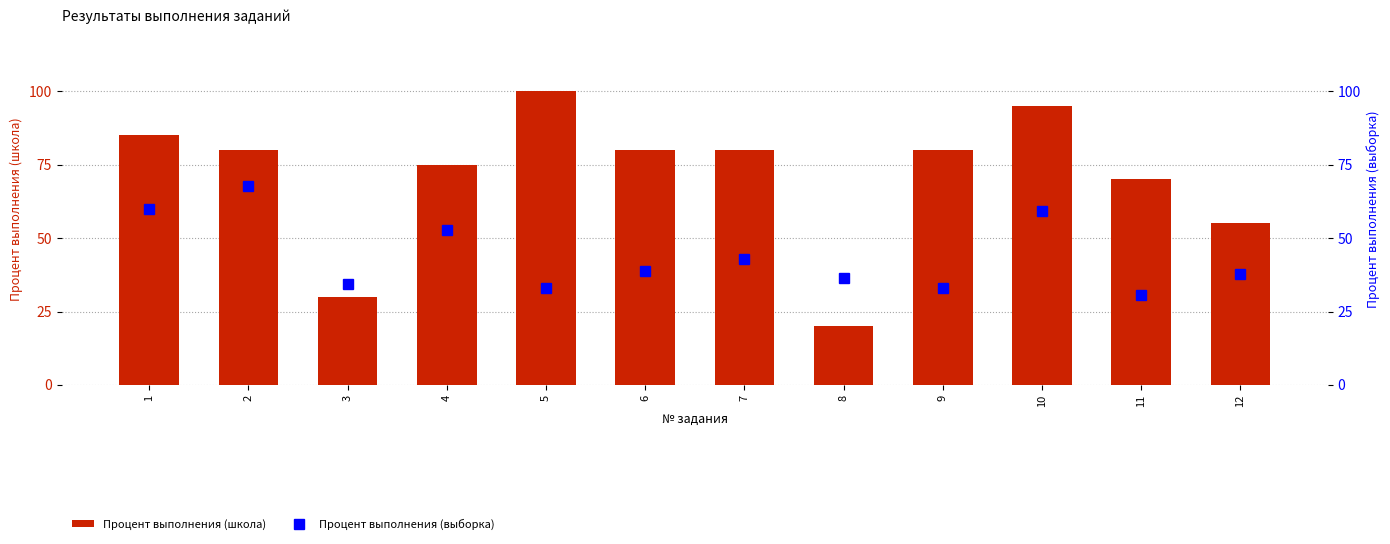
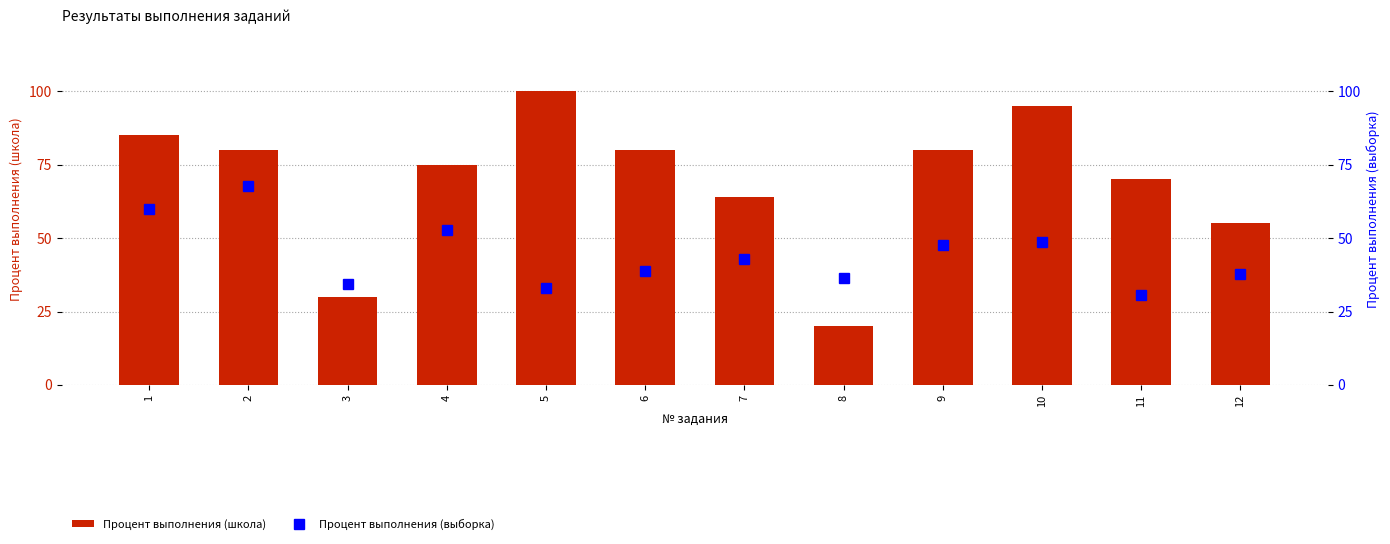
Процент выполнения (школа), 7: 80 -> 64
Процент выполнения (выборка), 9: 33 -> 48
Процент выполнения (выборка), 10: 59 -> 49
